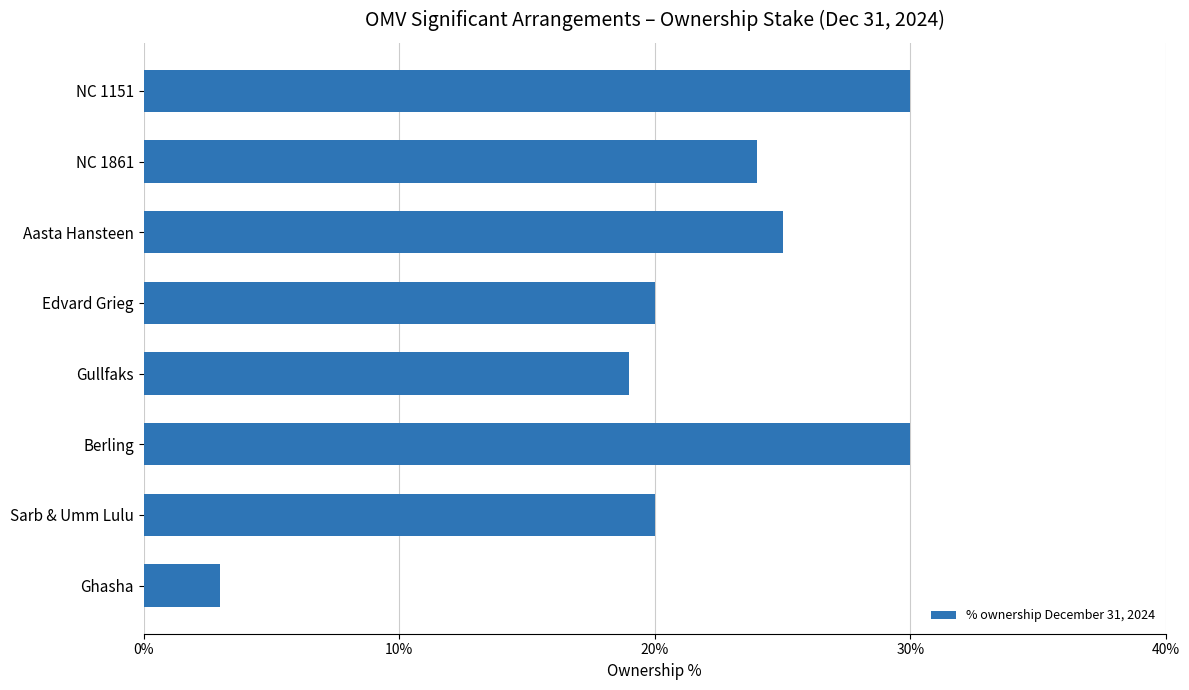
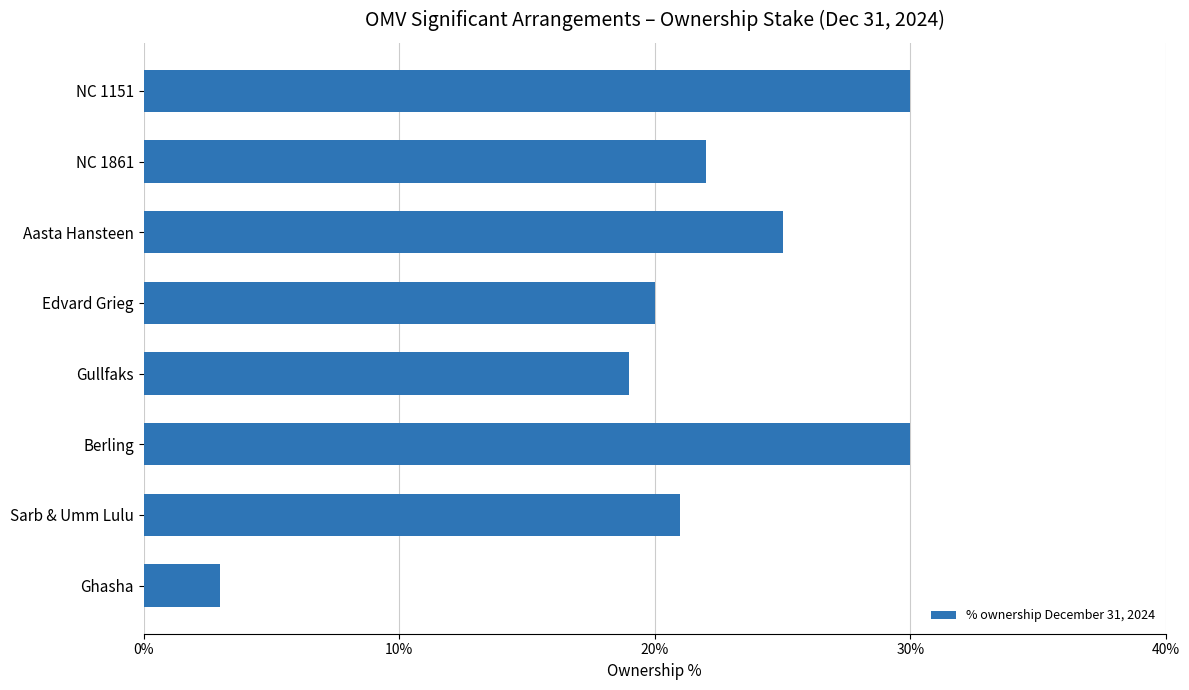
NC 1861: 24% -> 22%
Sarb & Umm Lulu: 20% -> 21%
